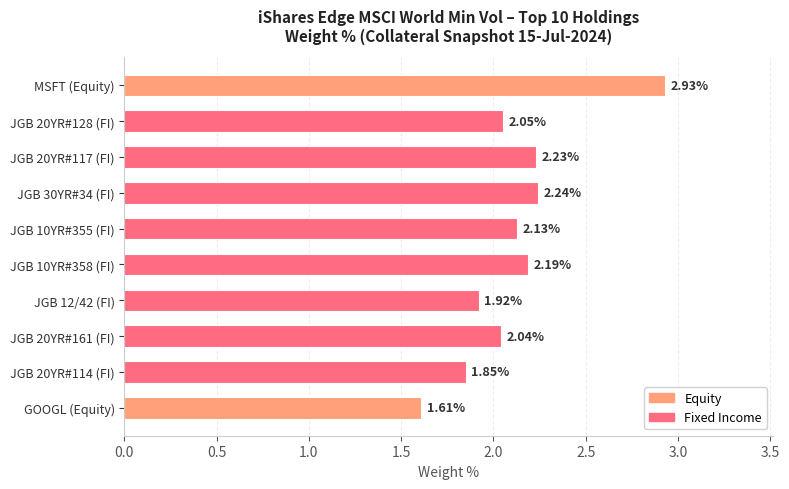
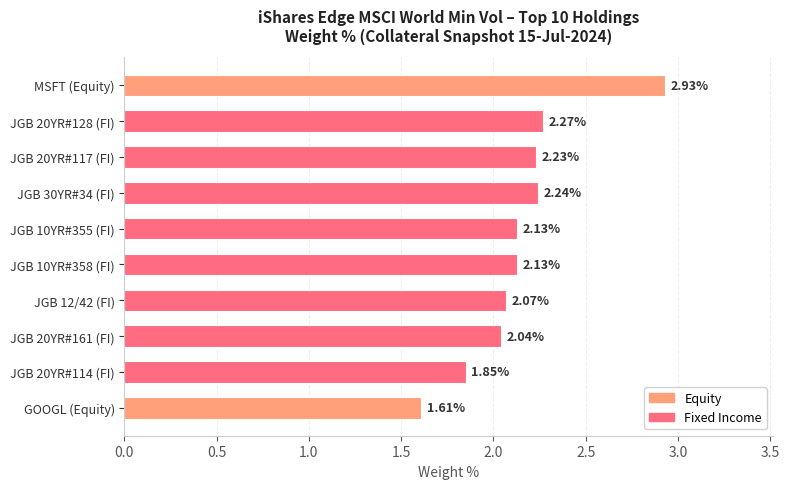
JGB 20YR#128 (FI): 2.05% -> 2.27%
JGB 10YR#358 (FI): 2.19% -> 2.13%
JGB 12/42 (FI): 1.92% -> 2.07%
